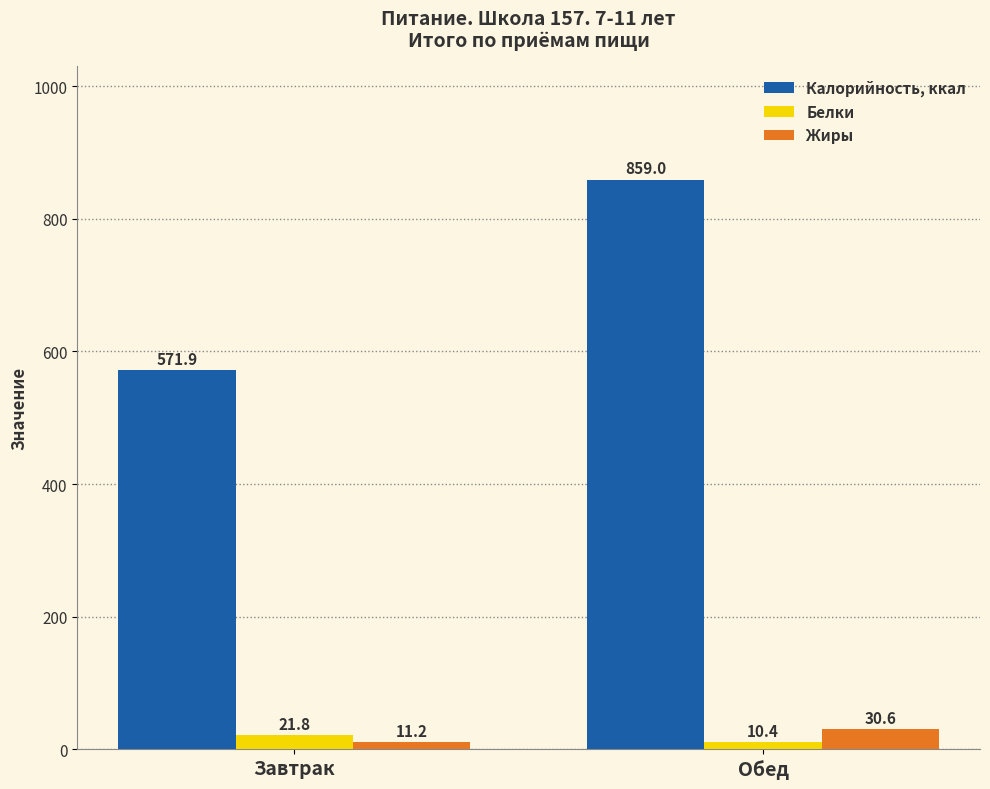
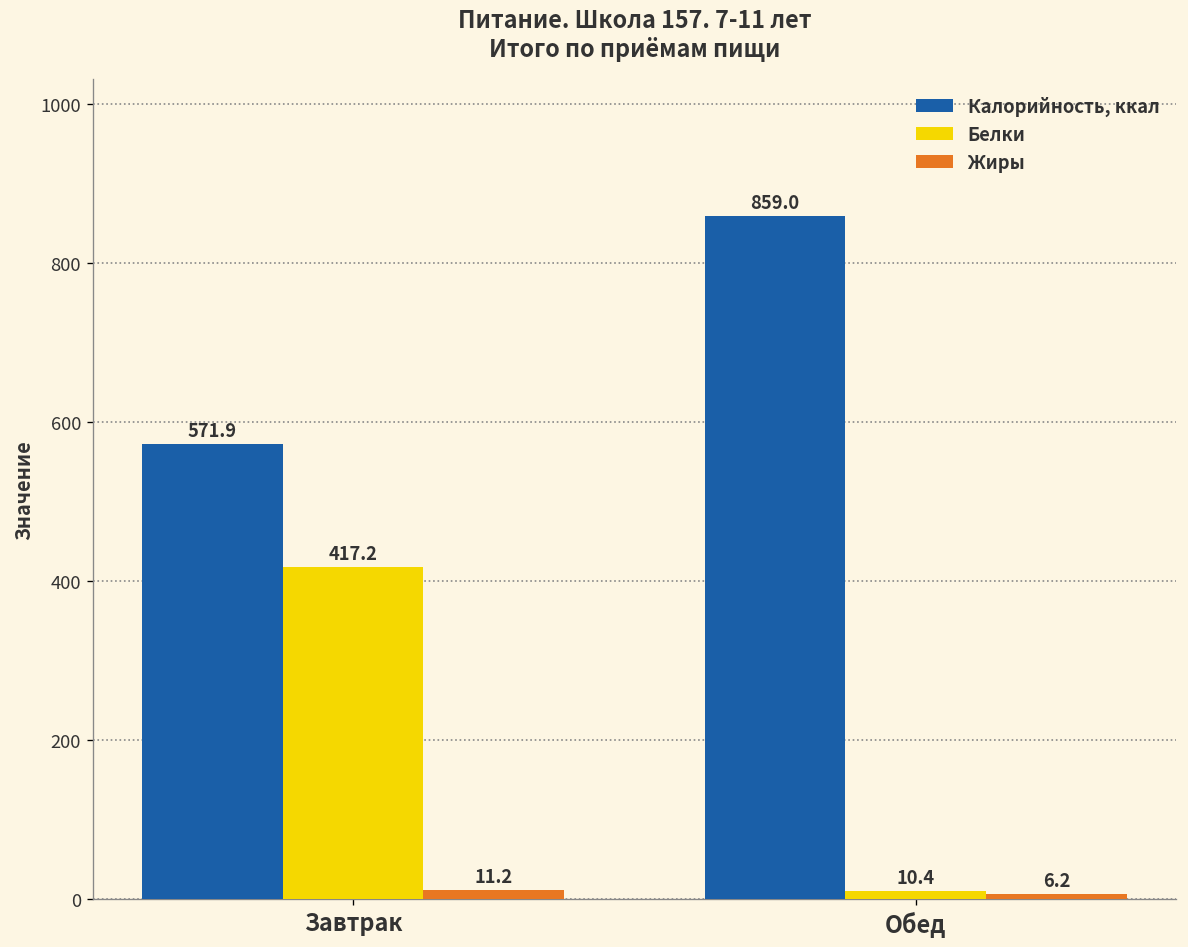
Белки, Завтрак: 21.8 -> 417.2
Жиры, Обед: 30.6 -> 6.2
